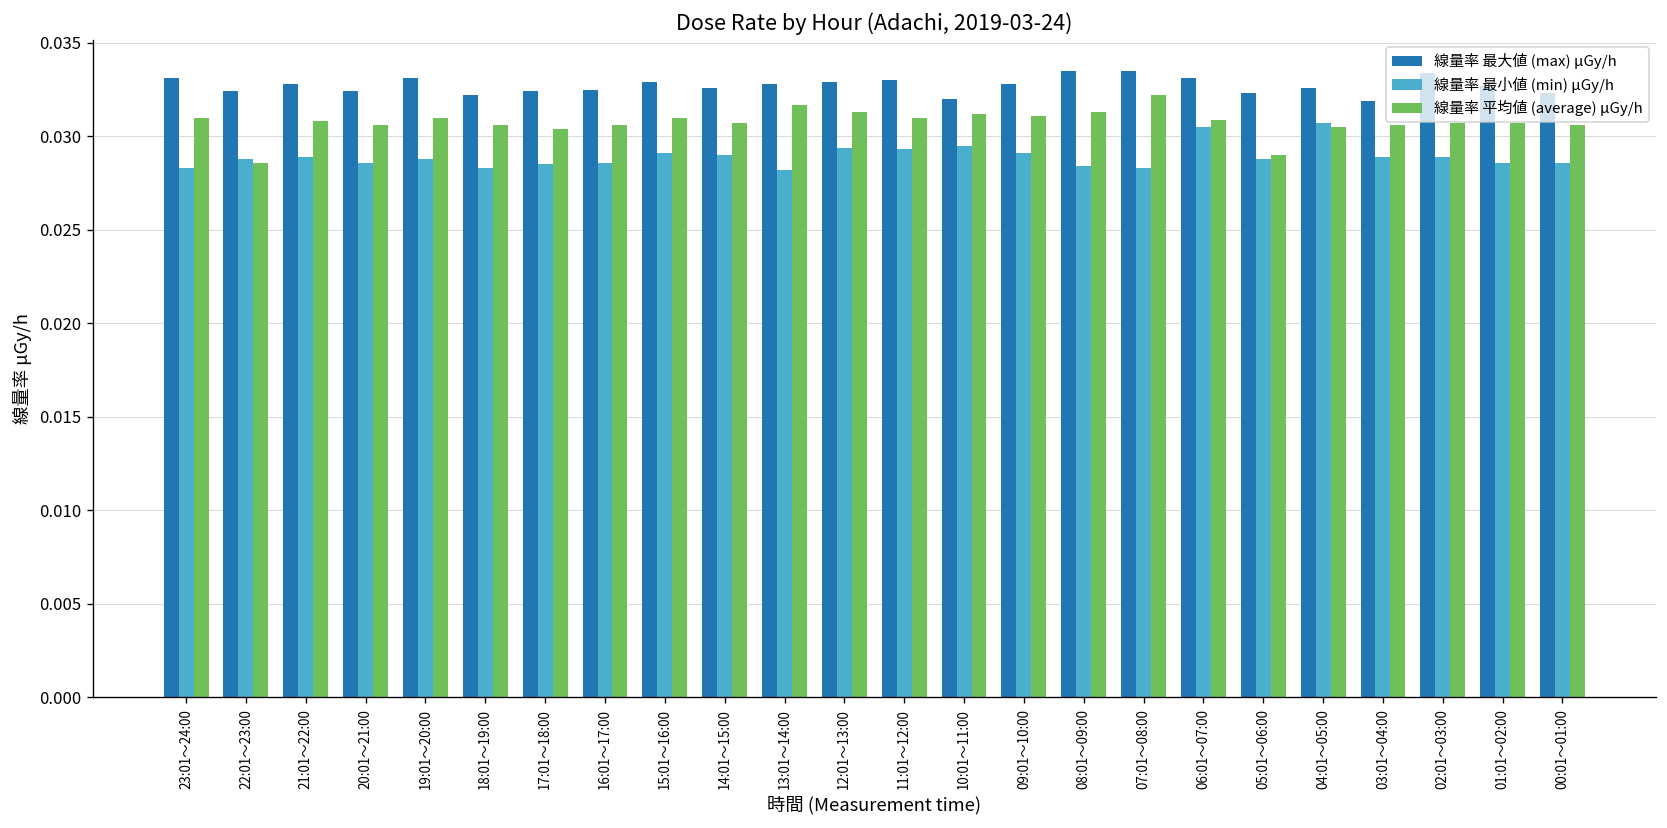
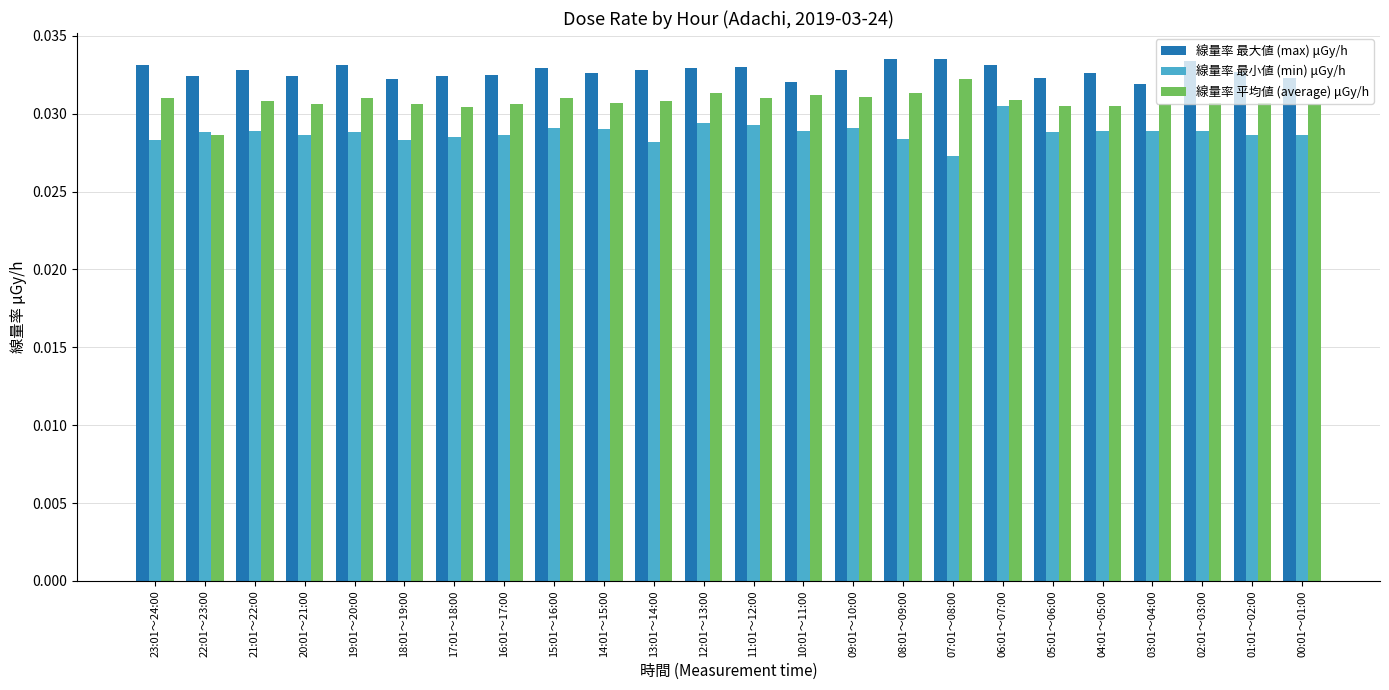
線量率 平均値 (average) μGy/h, 13:01～14:00: 0.0317 -> 0.0308
線量率 最小値 (min) μGy/h, 10:01～11:00: 0.0295 -> 0.0289
線量率 最小値 (min) μGy/h, 07:01～08:00: 0.0283 -> 0.0273
線量率 平均値 (average) μGy/h, 05:01～06:00: 0.0290 -> 0.0305
線量率 最小値 (min) μGy/h, 04:01～05:00: 0.0307 -> 0.0289
